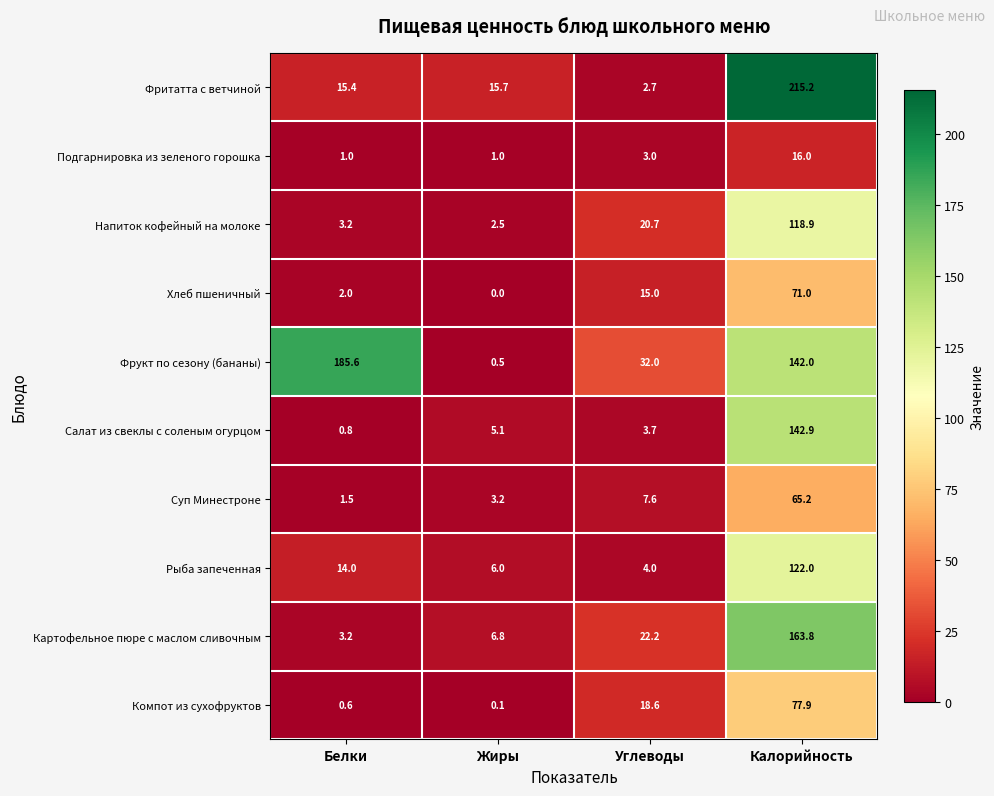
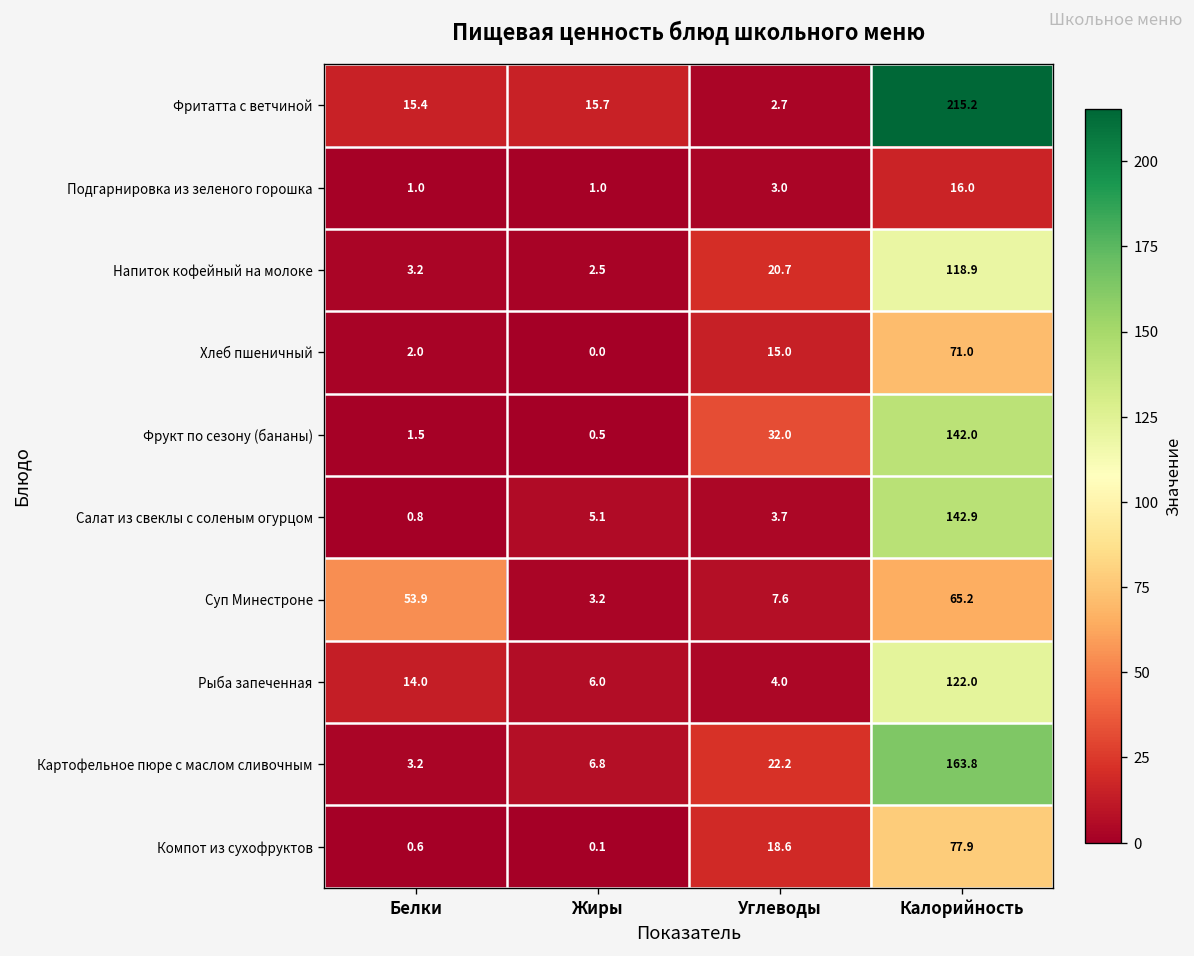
Фрукт по сезону (бананы), Белки: 185.6 -> 1.5
Суп Минестроне, Белки: 1.5 -> 53.9
